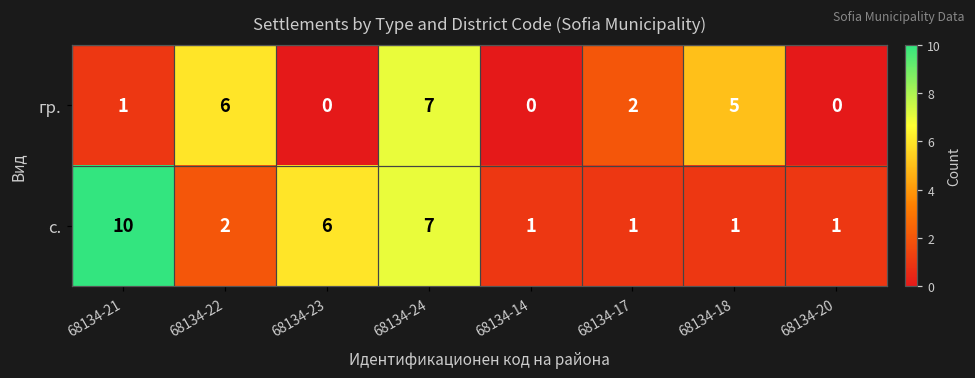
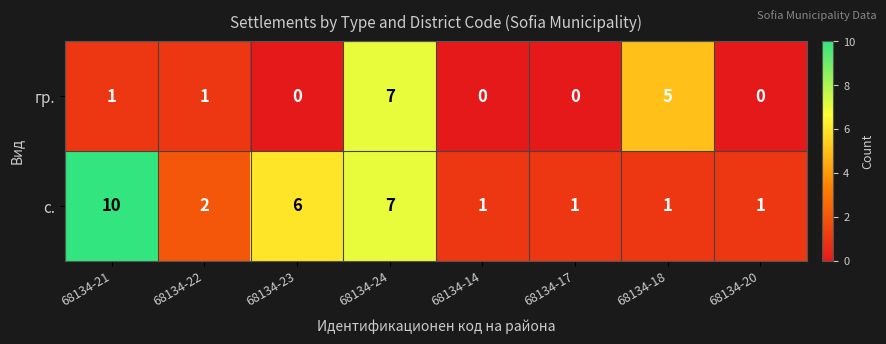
гр., 68134-22: 6 -> 1
гр., 68134-17: 2 -> 0
